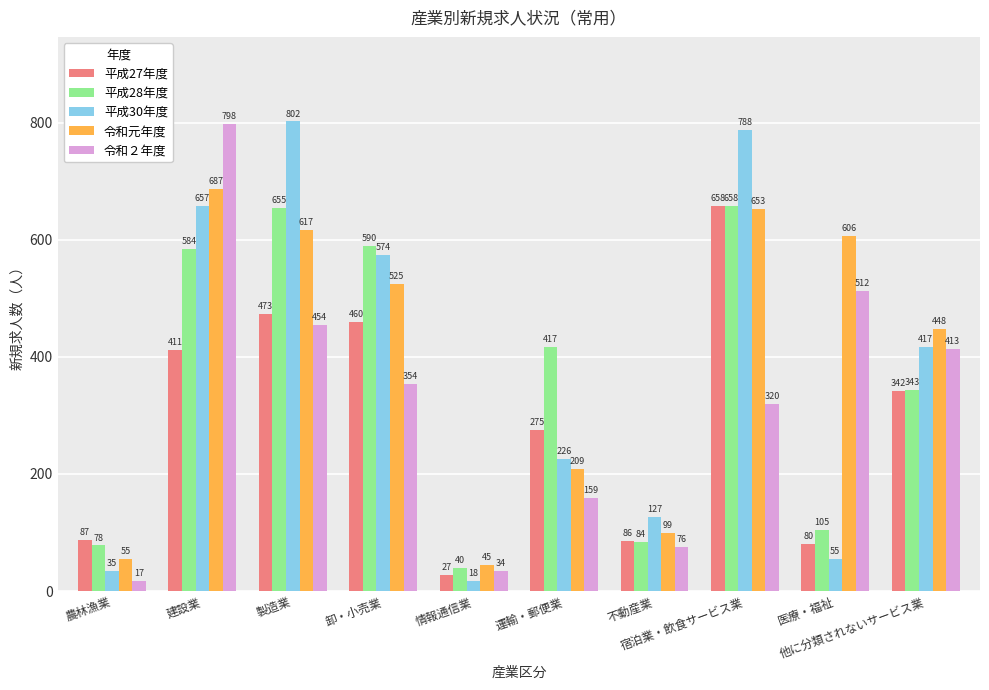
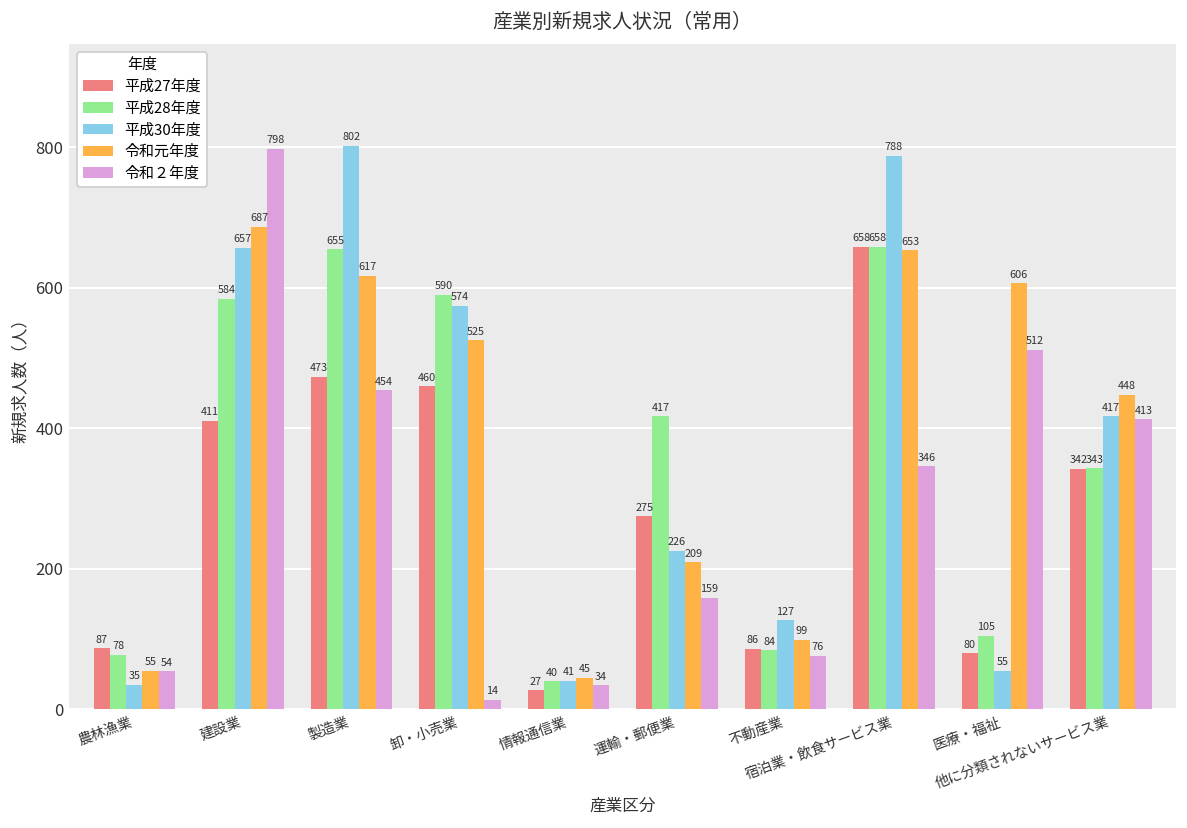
令和２年度, 農林漁業: 17 -> 54
令和２年度, 卸・小売業: 354 -> 14
平成30年度, 情報通信業: 18 -> 41
令和２年度, 宿泊業・飲食サービス業: 320 -> 346
